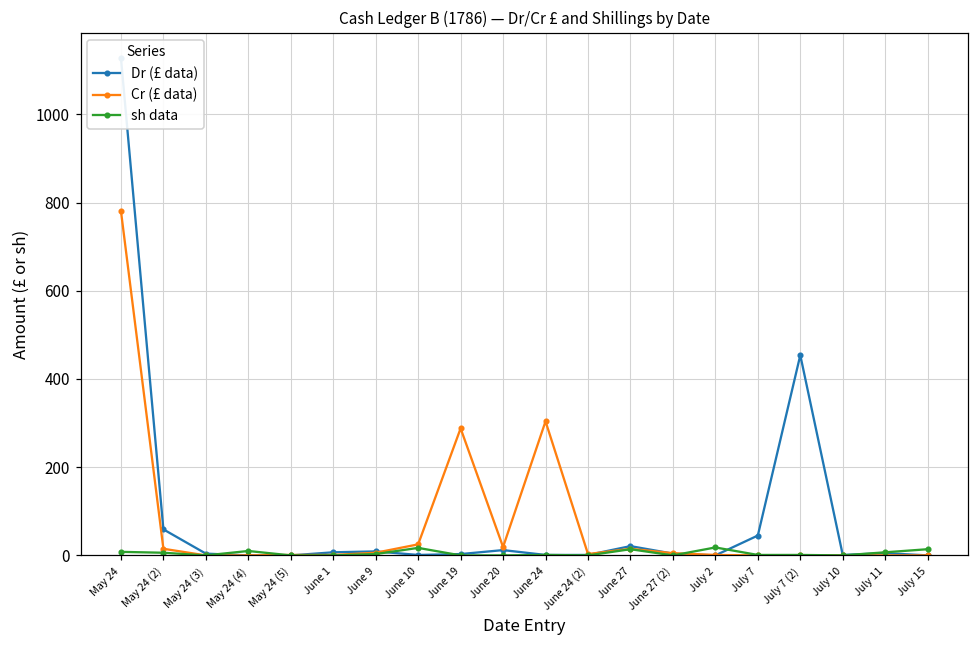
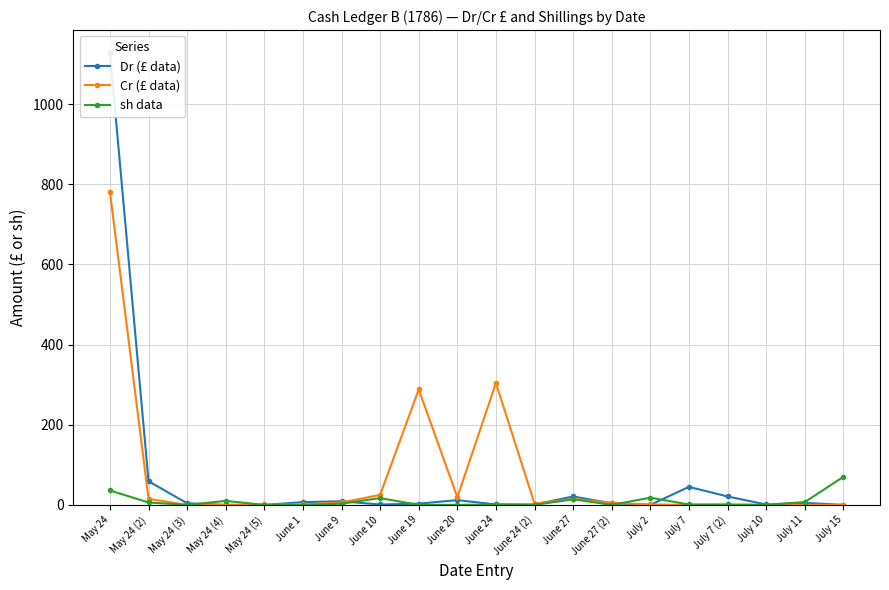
sh data, May 24: 10 -> 40
Dr (£ data), July 7 (2): 450 -> 20
sh data, July 15: 10 -> 70
